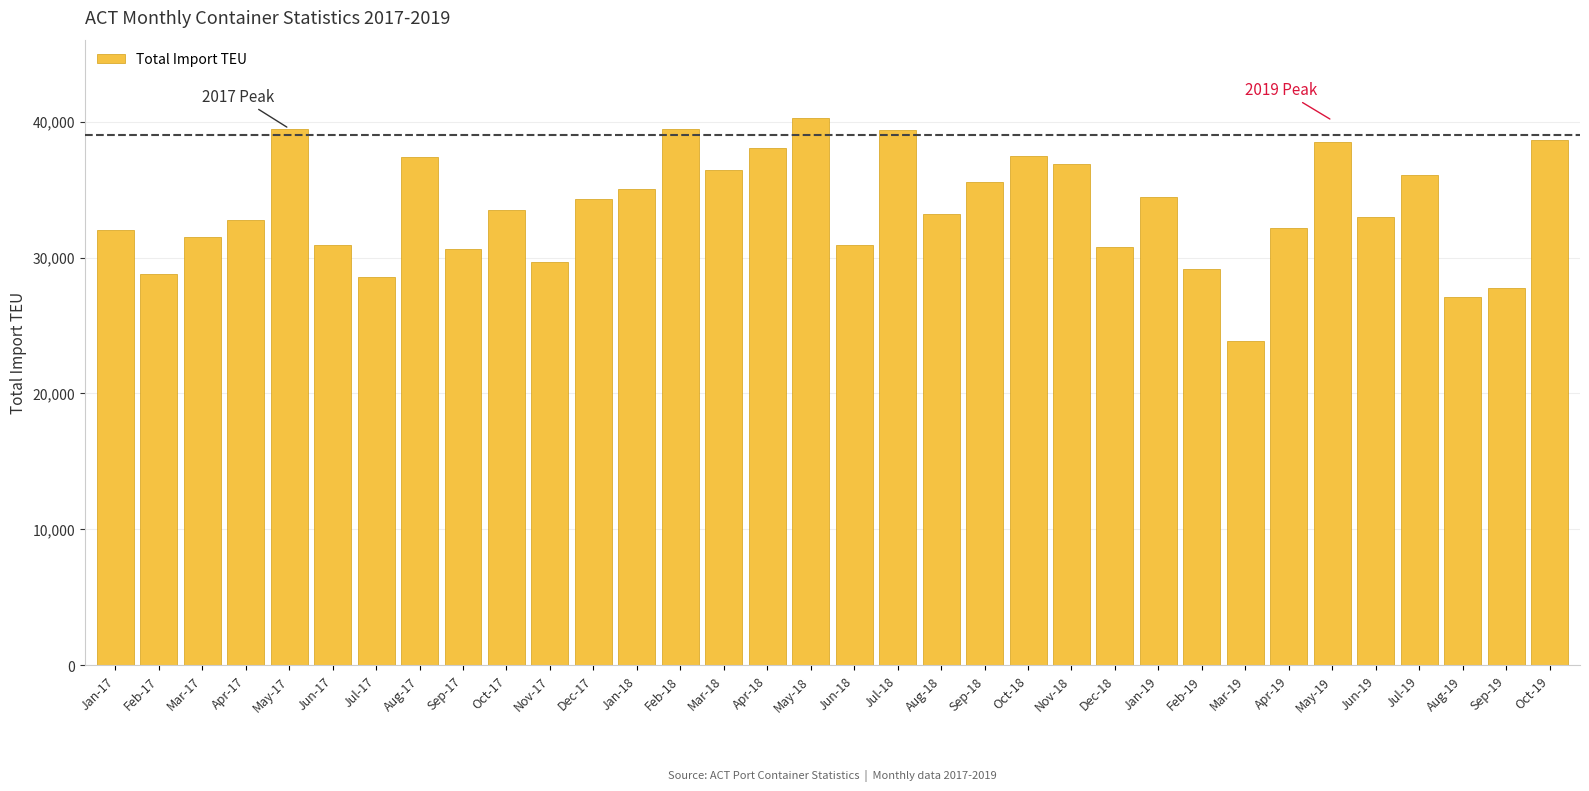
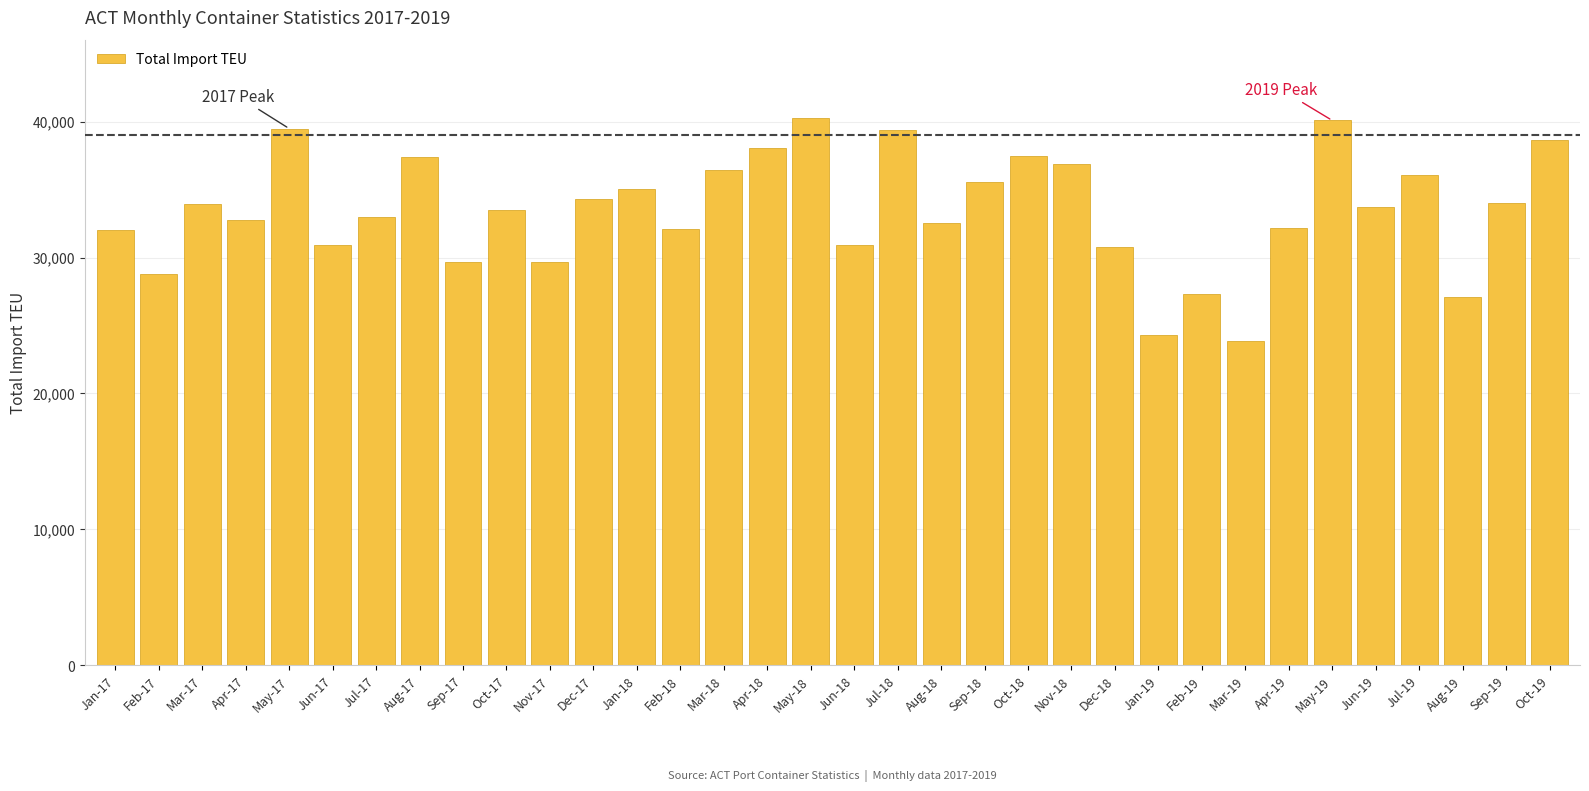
Mar-17: 31,500 -> 34,000
Jul-17: 28,500 -> 33,000
Sep-17: 30,600 -> 29,600
Feb-18: 39,500 -> 32,100
Aug-18: 33,200 -> 32,600
Jan-19: 34,500 -> 24,300
Feb-19: 29,200 -> 27,300
May-19: 38,500 -> 40,100
Jun-19: 33,000 -> 33,700
Sep-19: 27,700 -> 34,000
